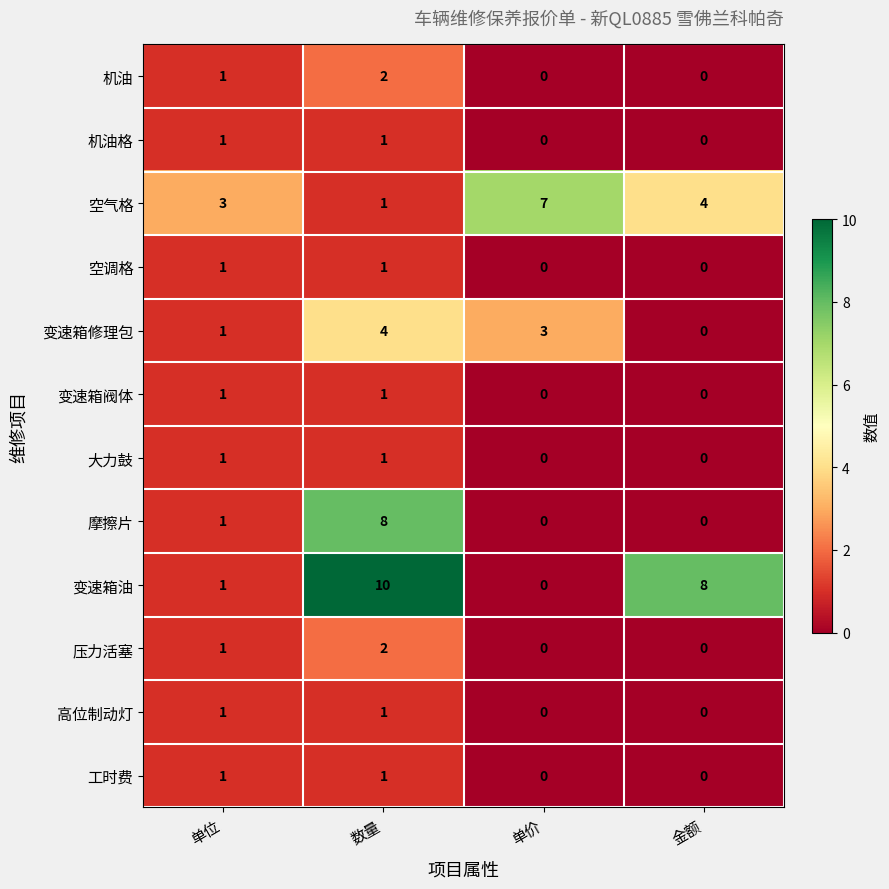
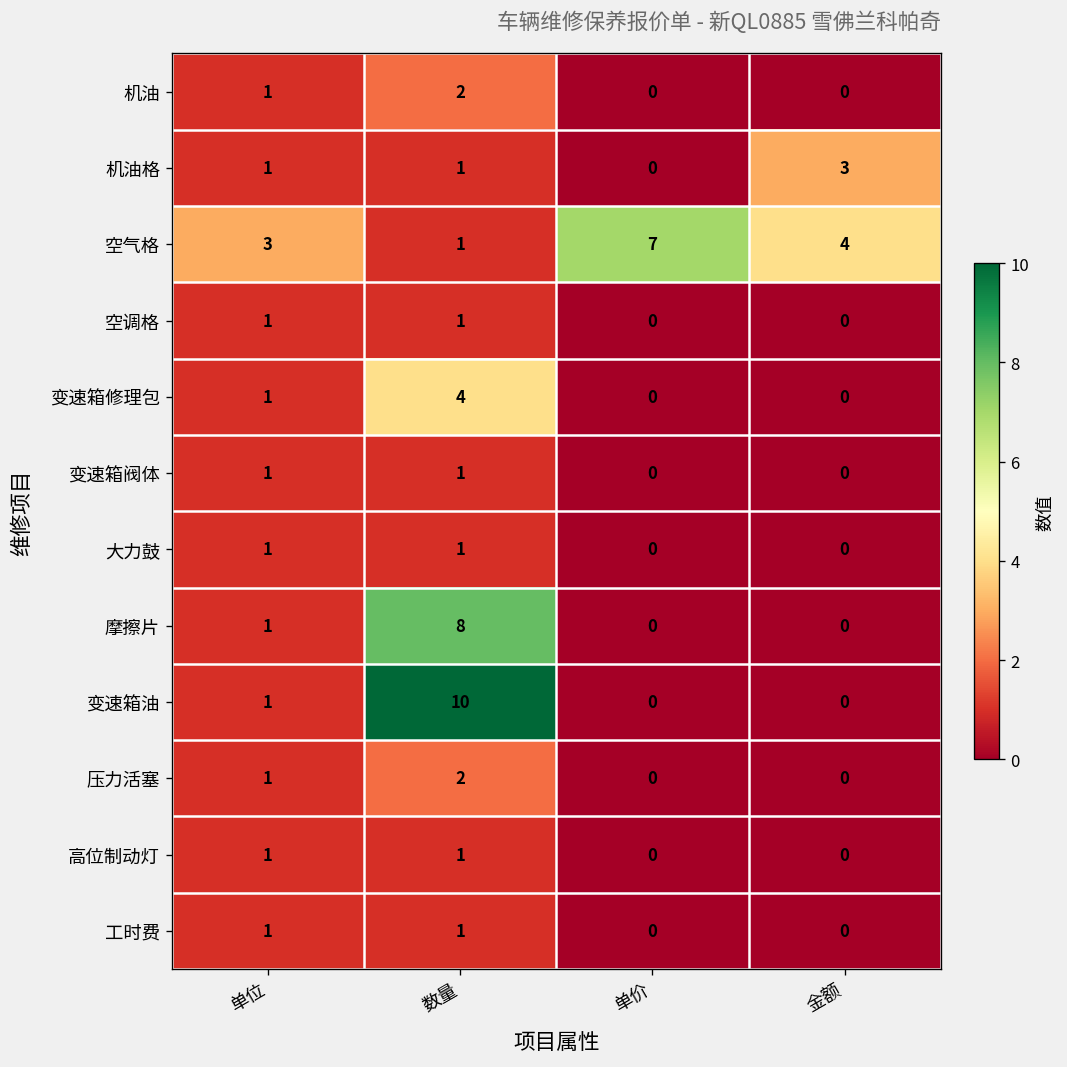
机油格, 金额: 0 -> 3
变速箱修理包, 单价: 3 -> 0
变速箱油, 金额: 8 -> 0
